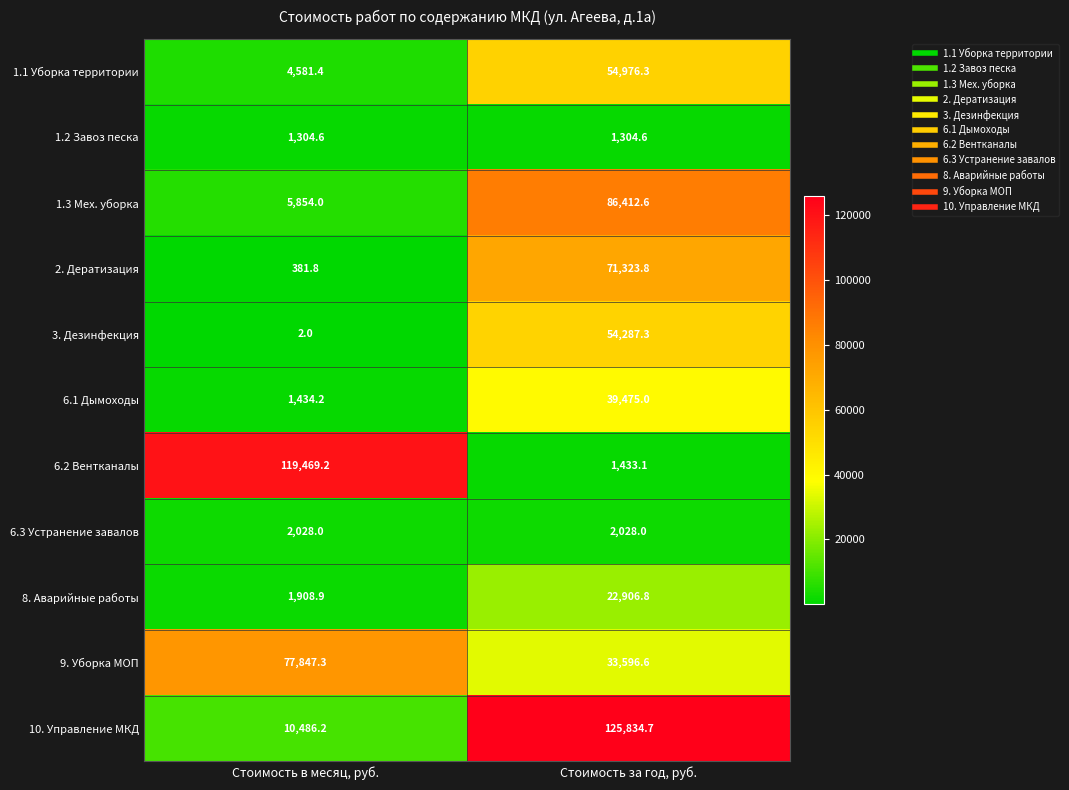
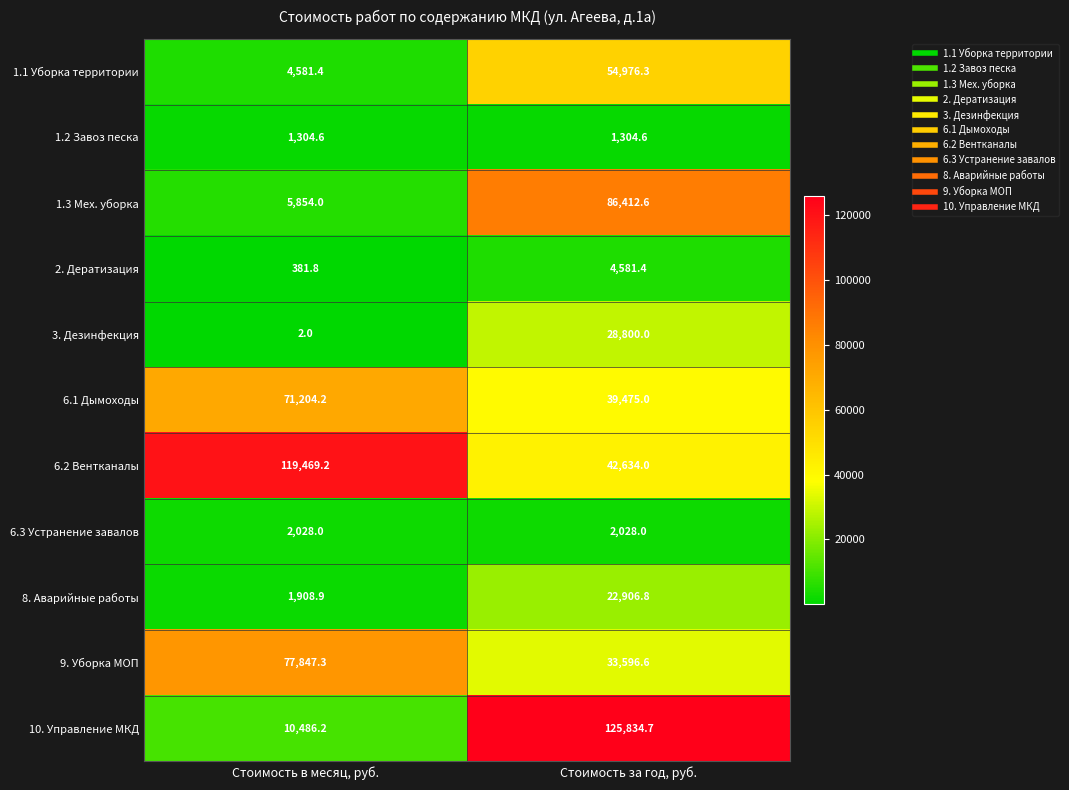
2. Дератизация, Стоимость за год, руб.: 71,323.8 -> 4,581.4
3. Дезинфекция, Стоимость за год, руб.: 54,287.3 -> 28,800.0
6.1 Дымоходы, Стоимость в месяц, руб.: 1,434.2 -> 71,204.2
6.2 Вентканалы, Стоимость за год, руб.: 1,433.1 -> 42,634.0
